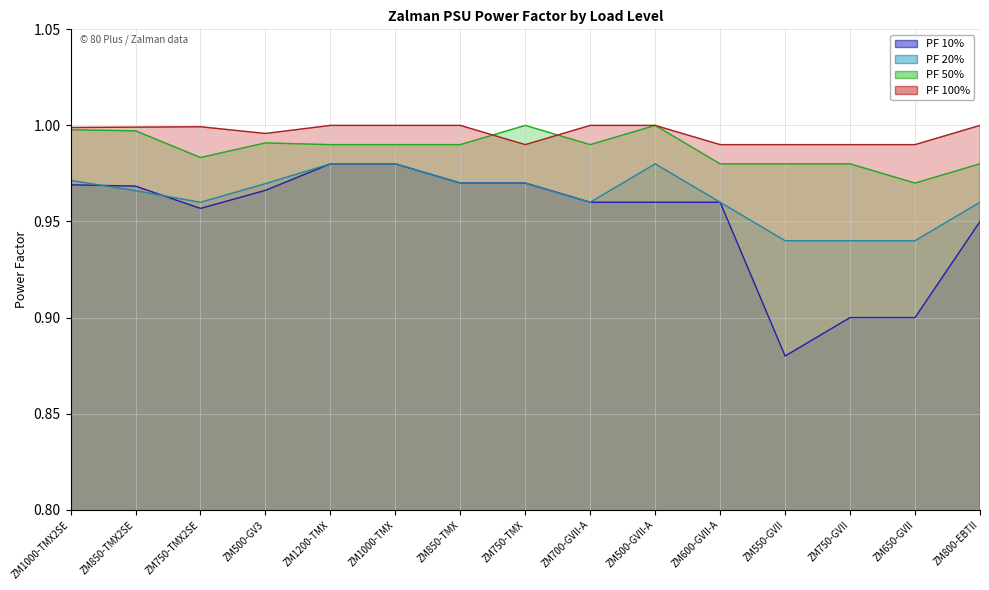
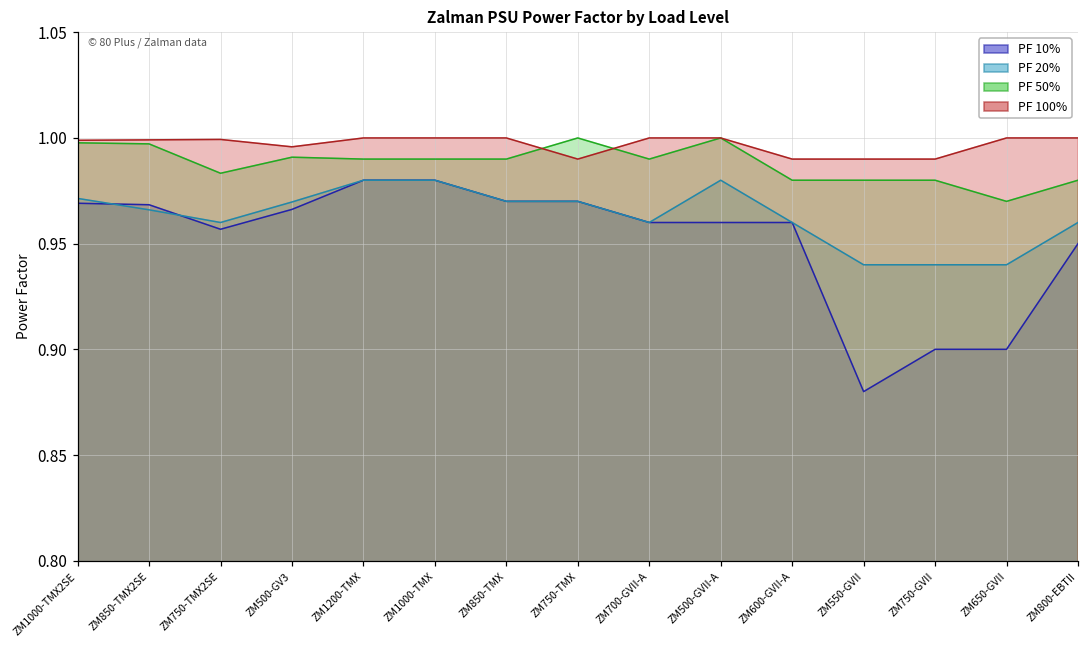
PF 100%, ZM650-GVII: 0.99 -> 1.00
